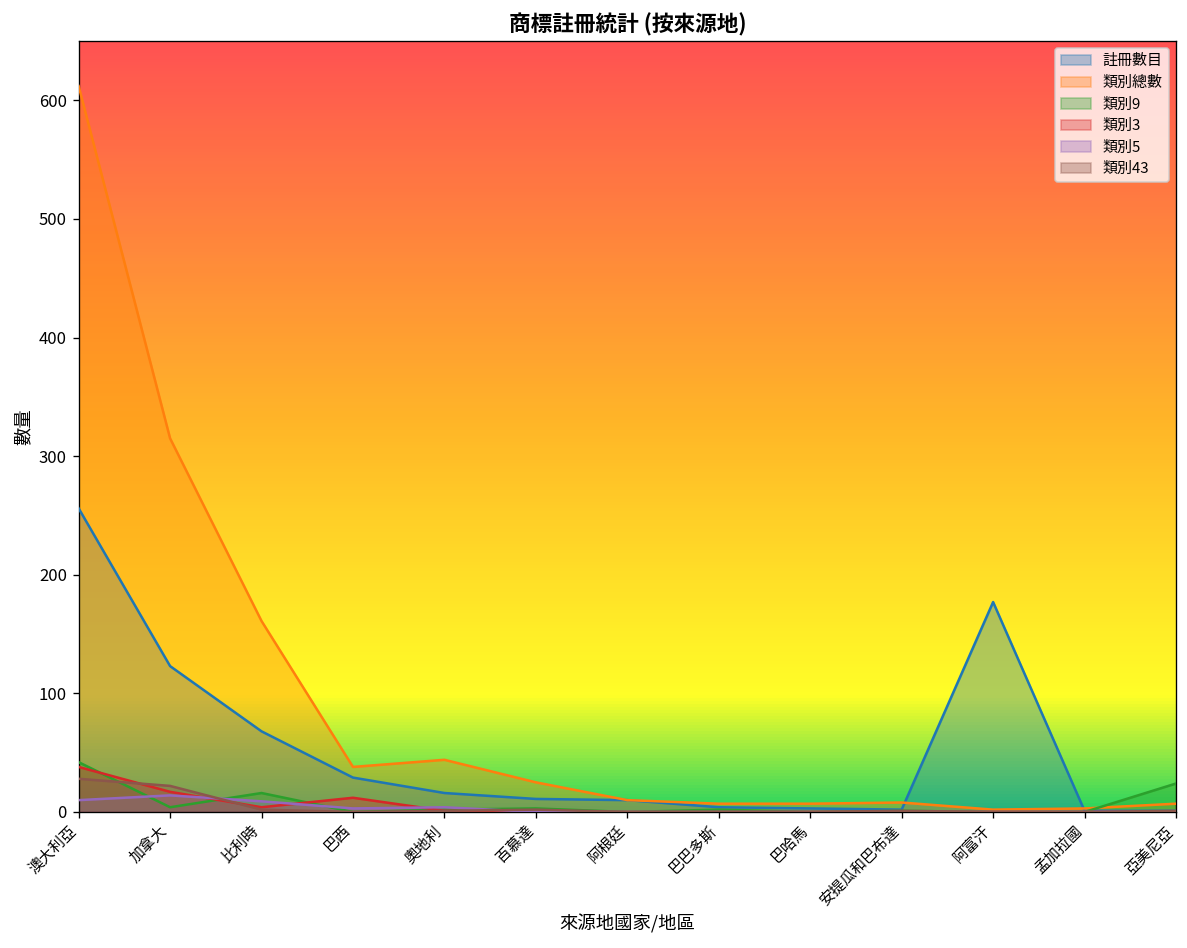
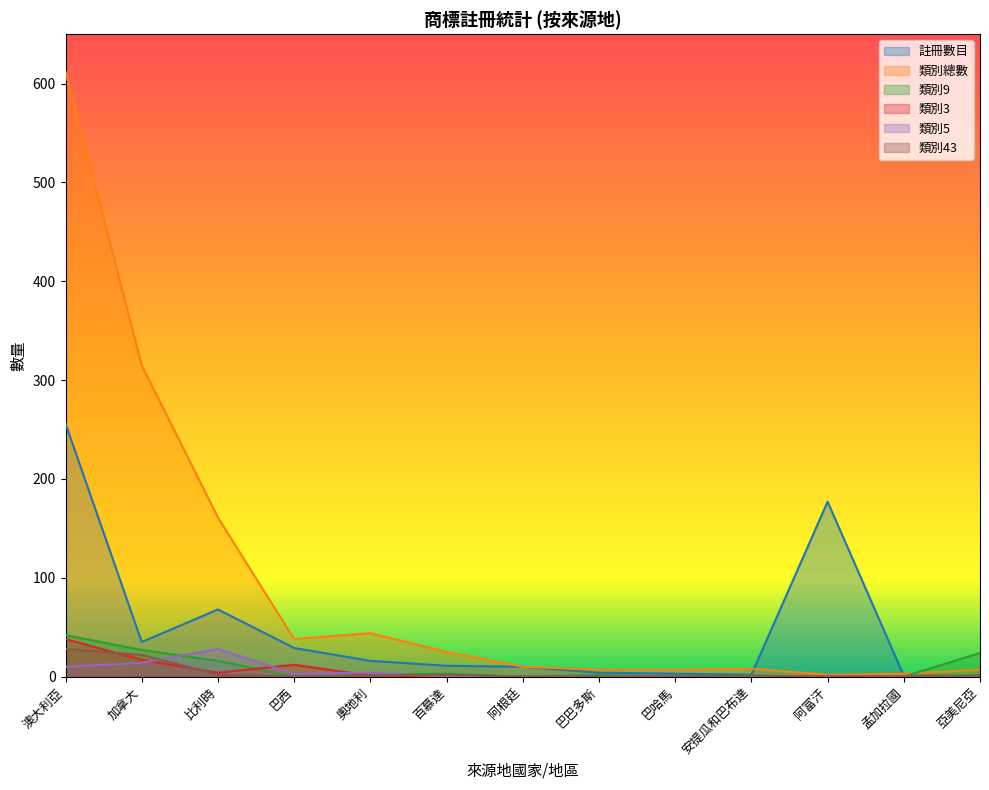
註冊數目, 加拿大: 120 -> 40
類別9, 加拿大: 0 -> 30
類別5, 比利時: 10 -> 30
